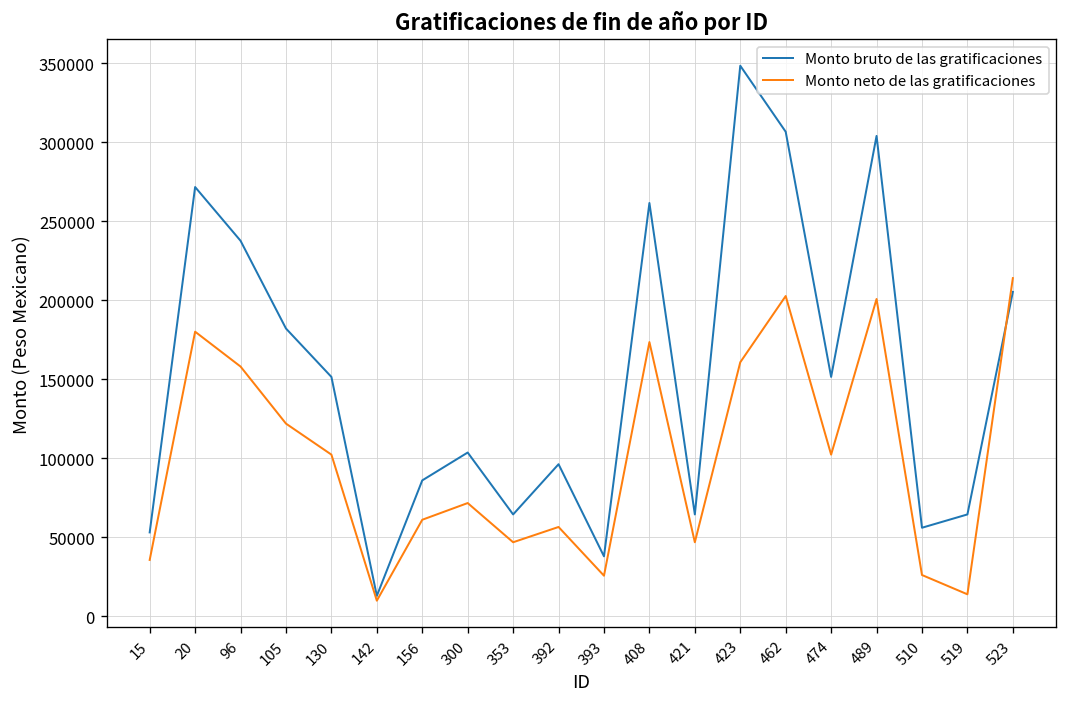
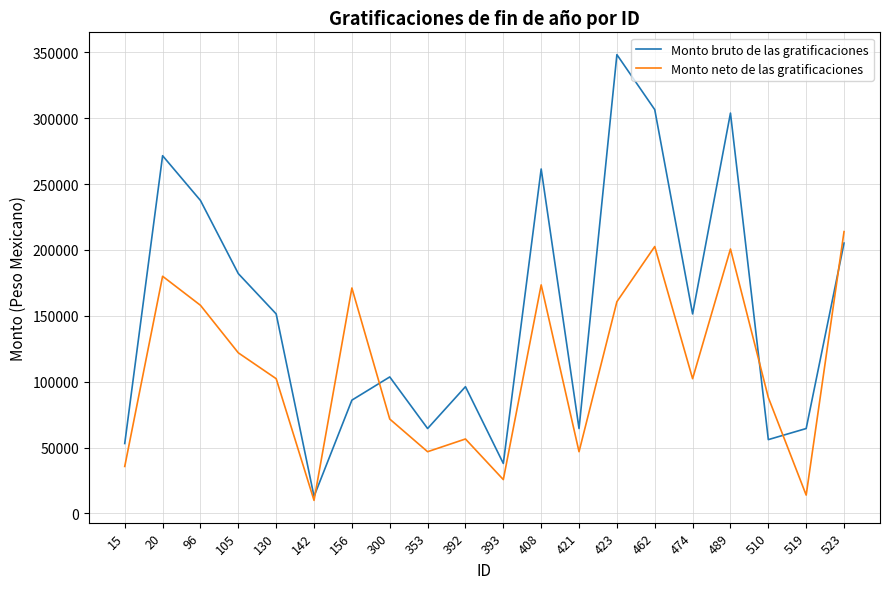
Monto neto de las gratificaciones, 156: 61000 -> 171000
Monto neto de las gratificaciones, 510: 26000 -> 88000
